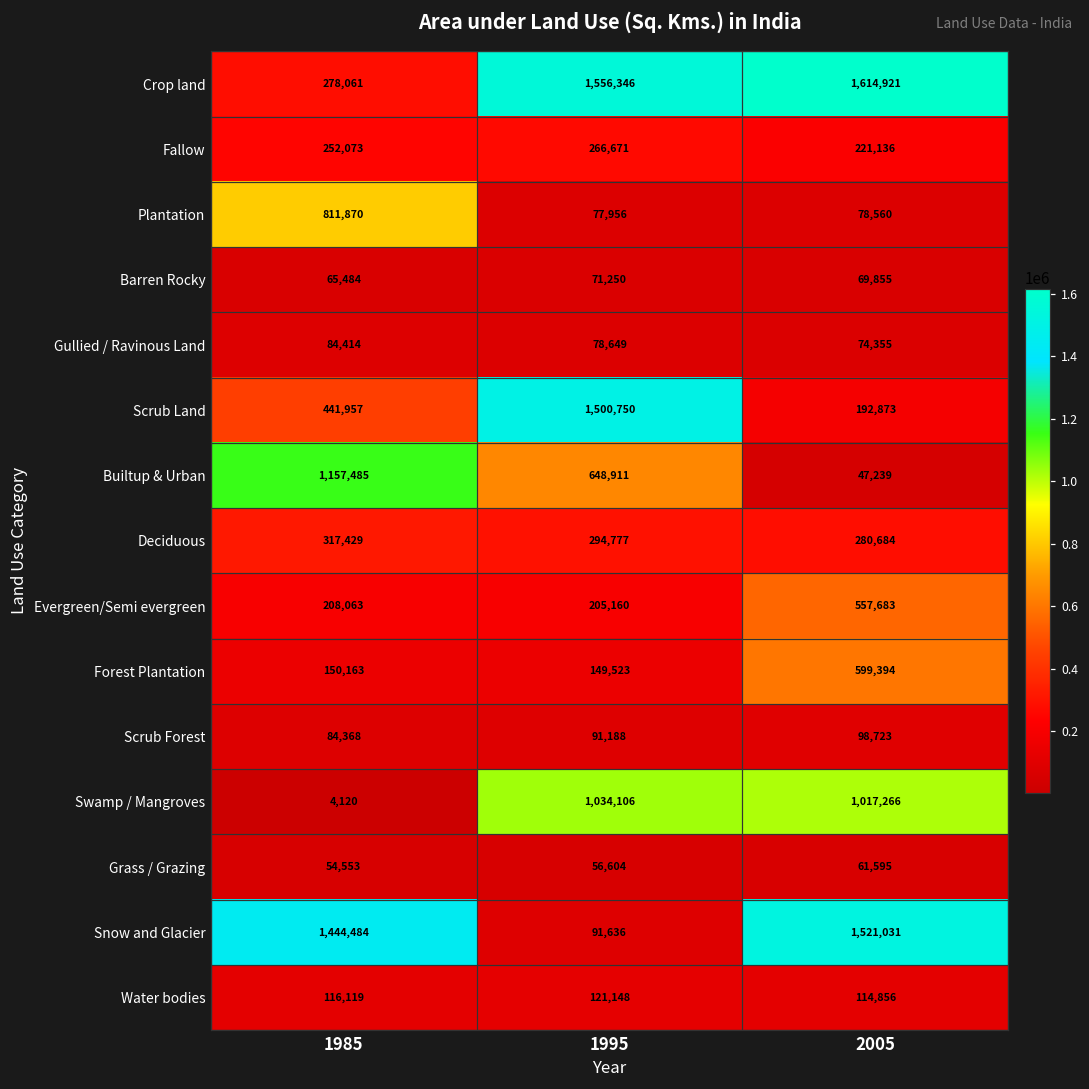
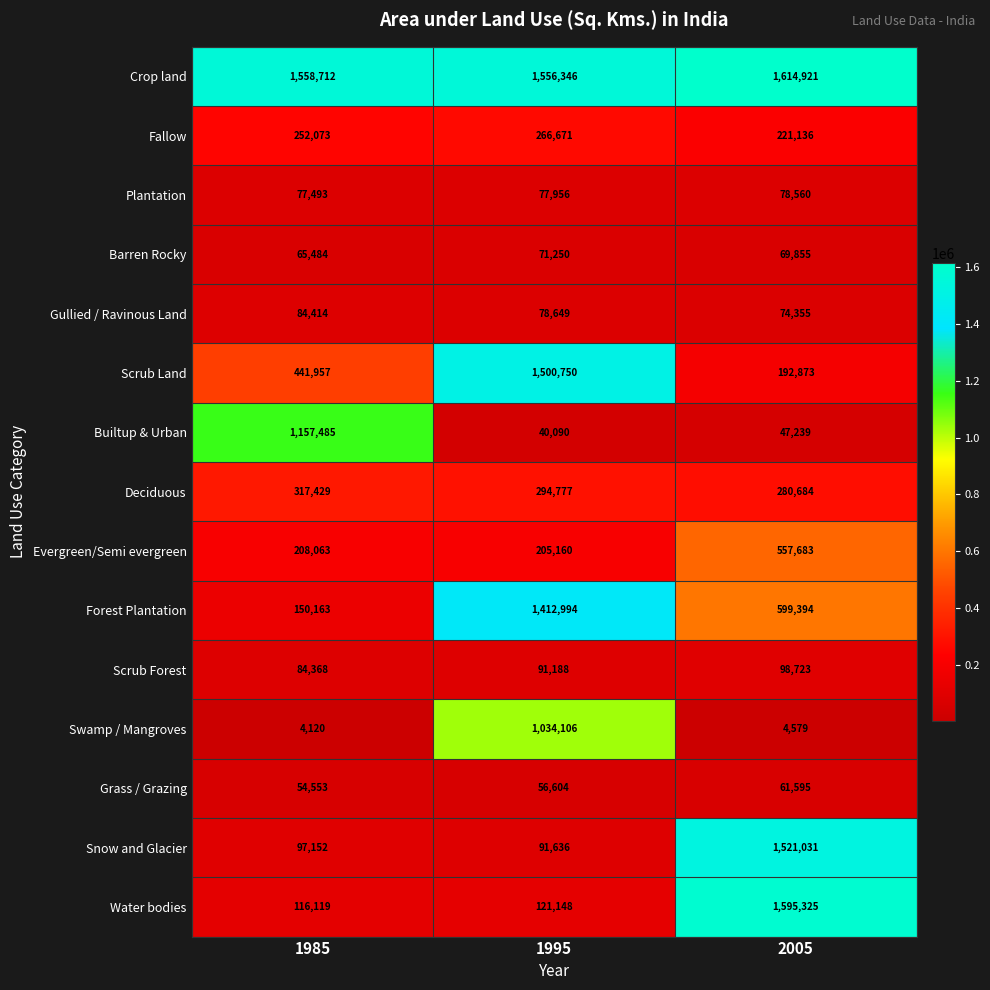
Crop land, 1985: 278,061 -> 1,558,712
Plantation, 1985: 811,870 -> 77,493
Builtup & Urban, 1995: 648,911 -> 40,090
Forest Plantation, 1995: 149,523 -> 1,412,994
Swamp / Mangroves, 2005: 1,017,266 -> 4,579
Snow and Glacier, 1985: 1,444,484 -> 97,152
Water bodies, 2005: 114,856 -> 1,595,325
